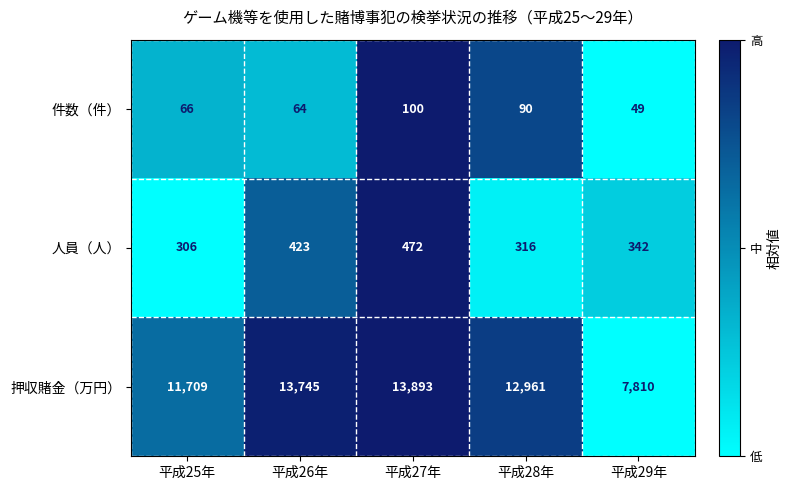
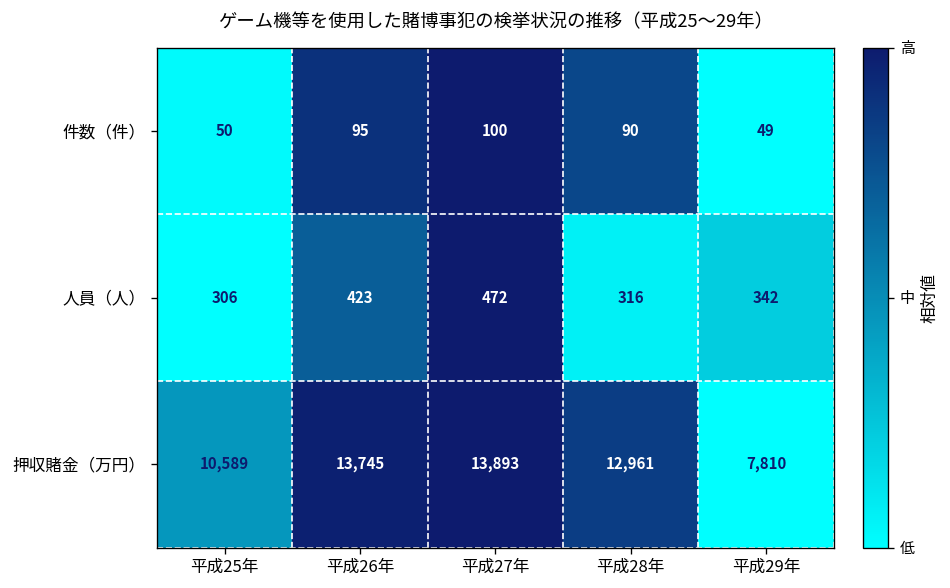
件数（件）, 平成25年: 66 -> 50
件数（件）, 平成26年: 64 -> 95
押収賭金（万円）, 平成25年: 11,709 -> 10,589
